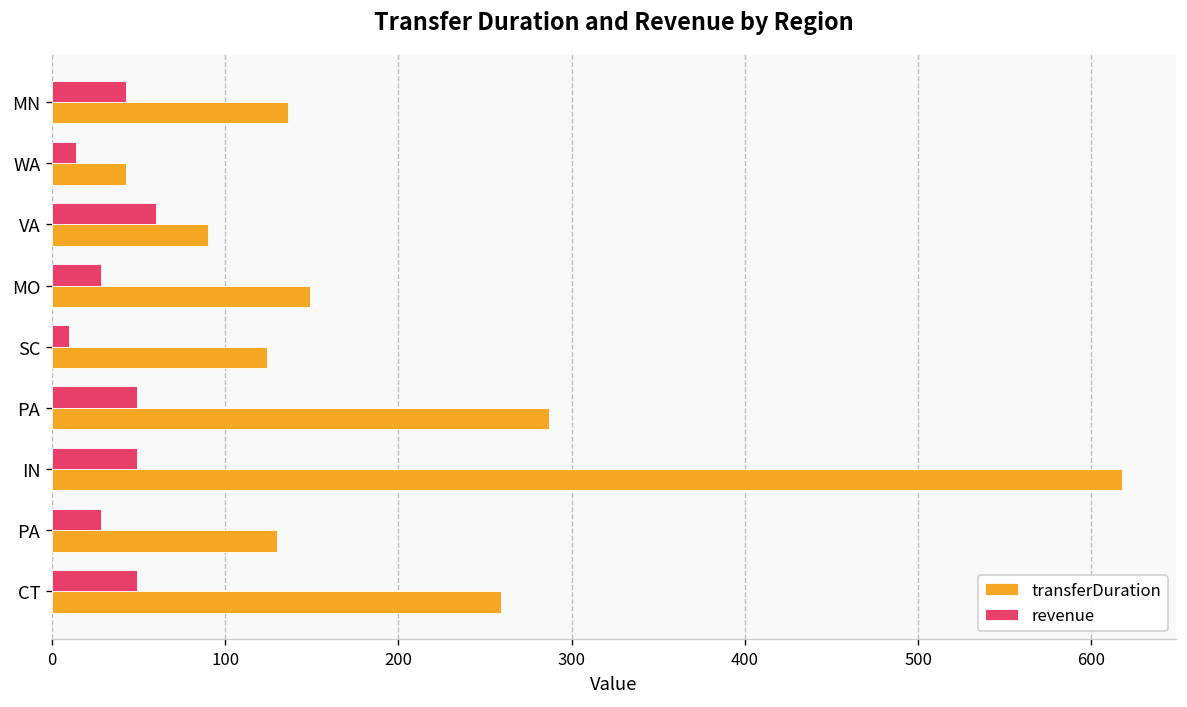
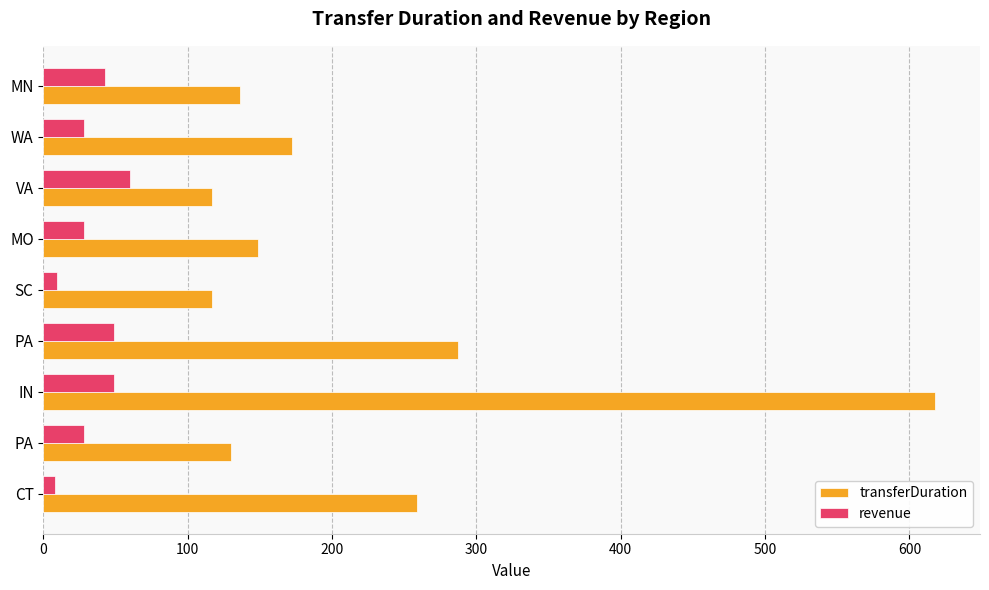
revenue, WA: 14 -> 28
transferDuration, WA: 43 -> 172
transferDuration, VA: 90 -> 117
transferDuration, SC: 124 -> 117
revenue, CT: 49 -> 8
